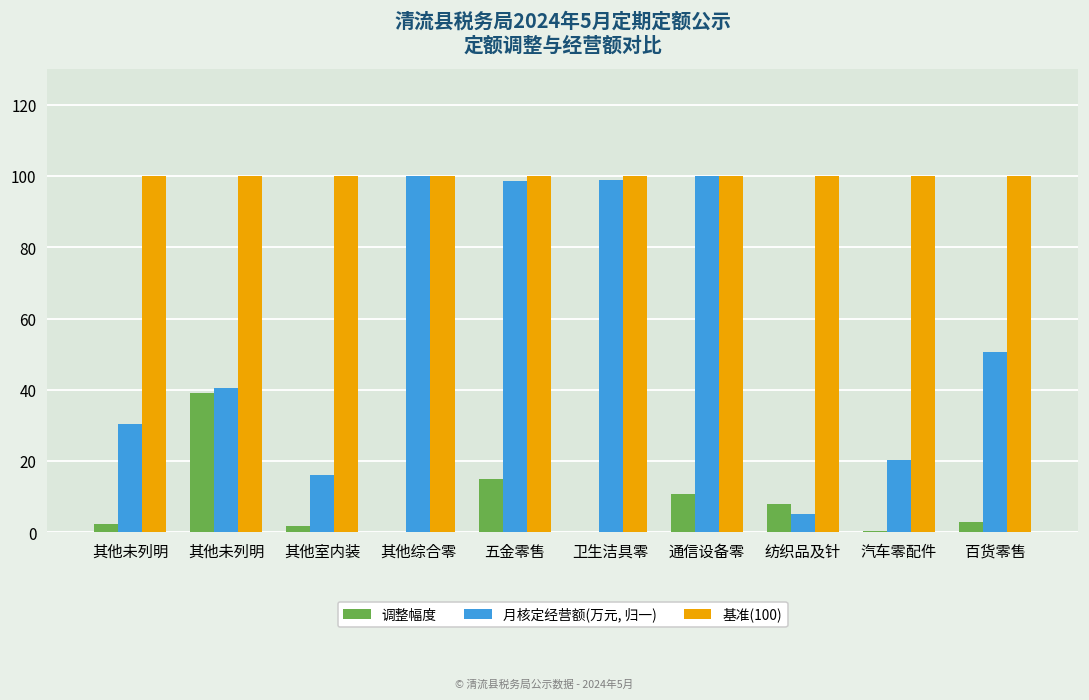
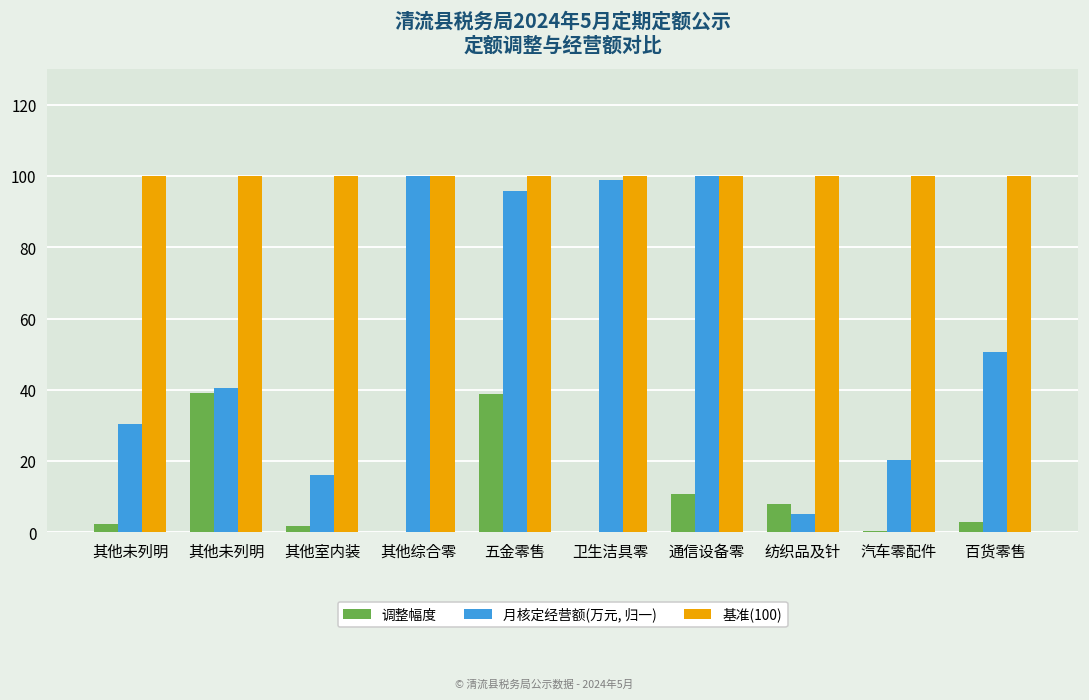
调整幅度, 五金零售: 15 -> 39
月核定经营额(万元, 归一), 五金零售: 99 -> 96
